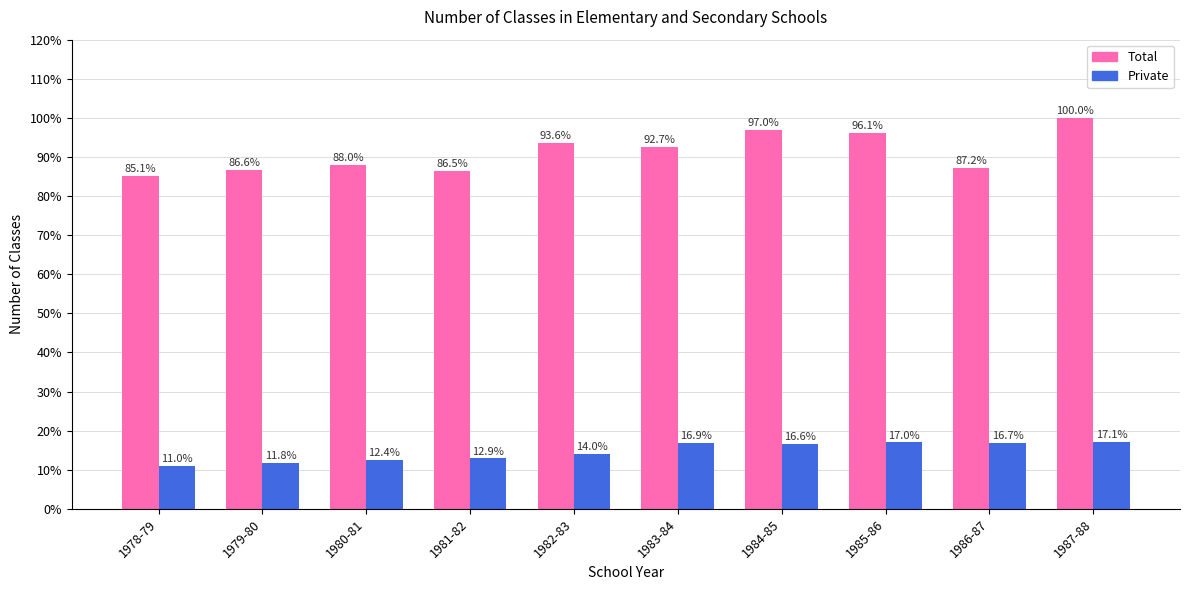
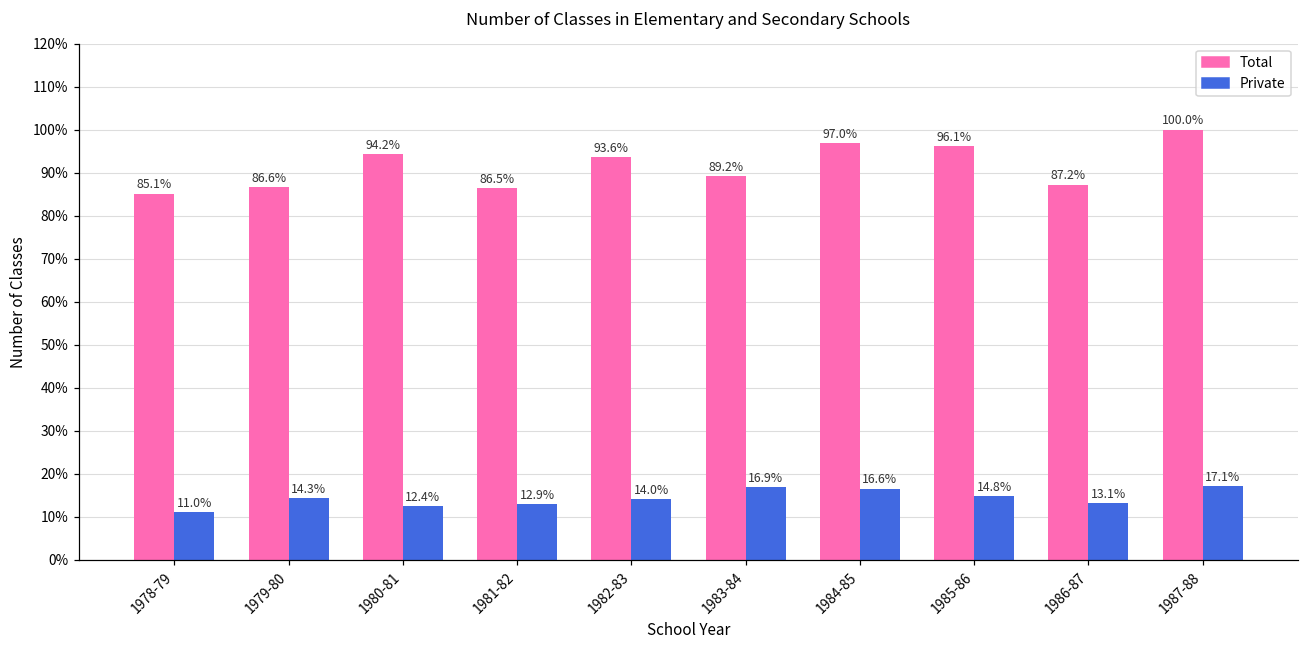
Private, 1979-80: 11.8% -> 14.3%
Total, 1980-81: 88.0% -> 94.2%
Total, 1983-84: 92.7% -> 89.2%
Private, 1985-86: 17.0% -> 14.8%
Private, 1986-87: 16.7% -> 13.1%
